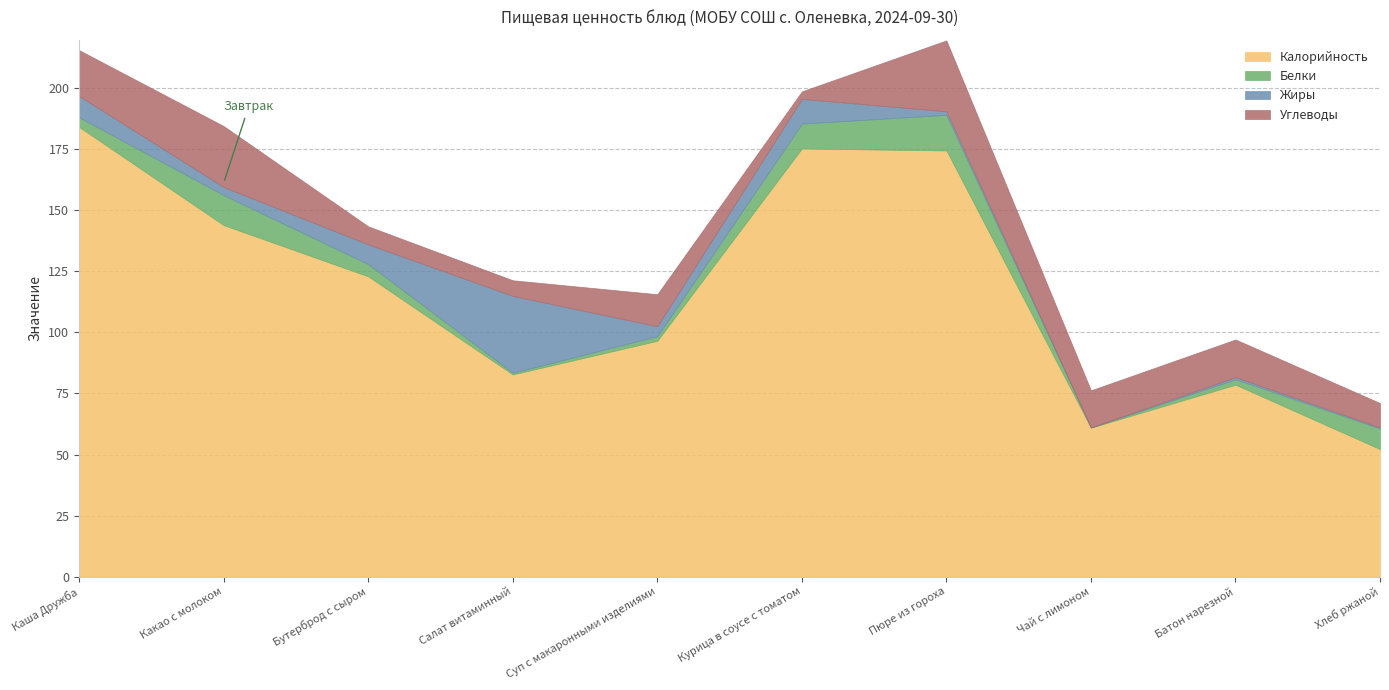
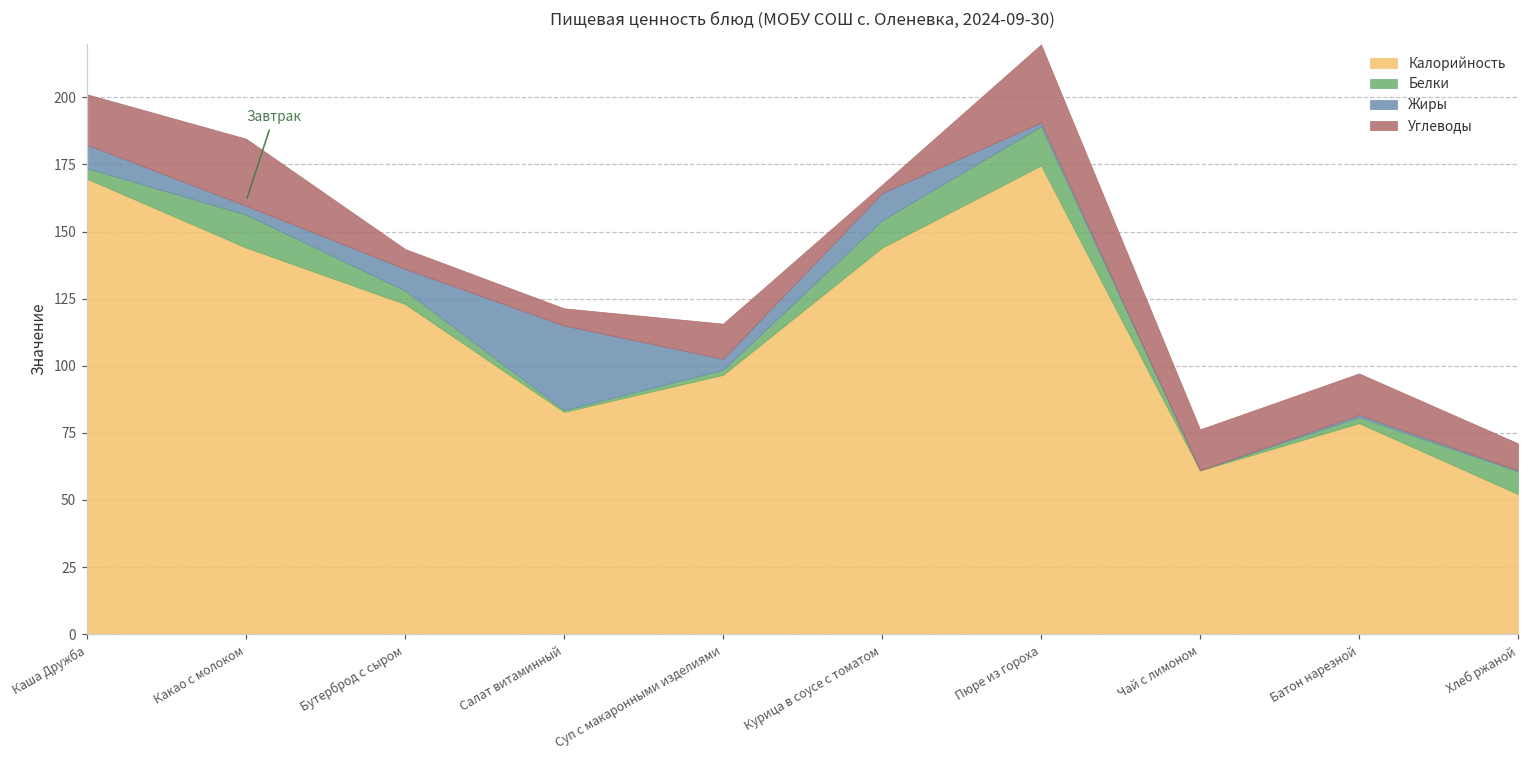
Калорийность, Каша Дружба: 184 -> 170
Калорийность, Курица в соусе с томатом: 175 -> 144
